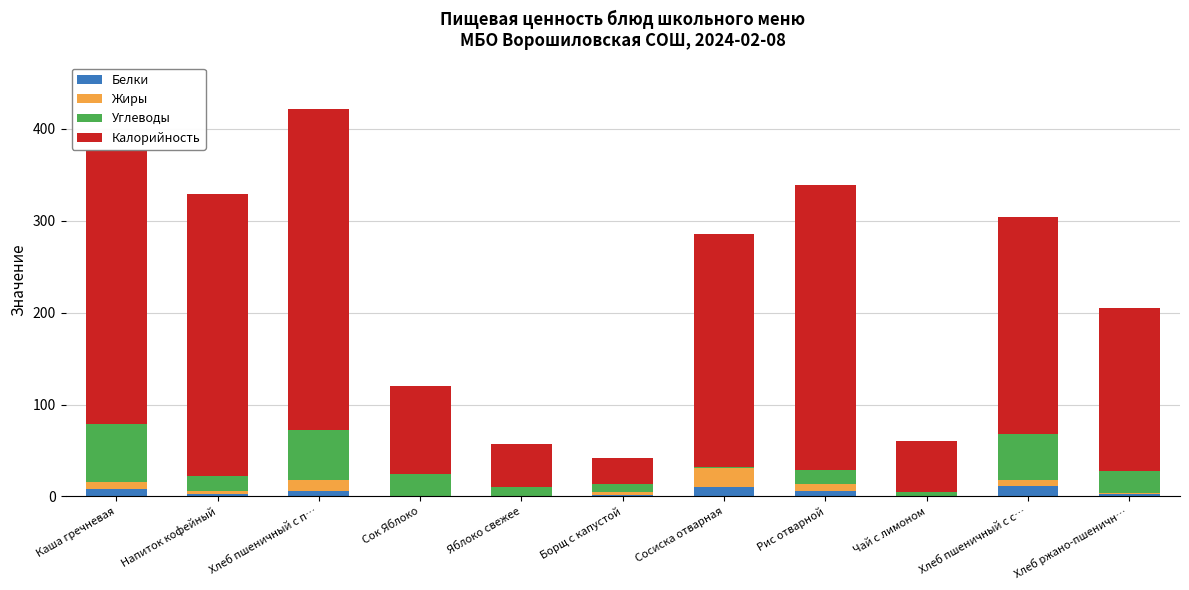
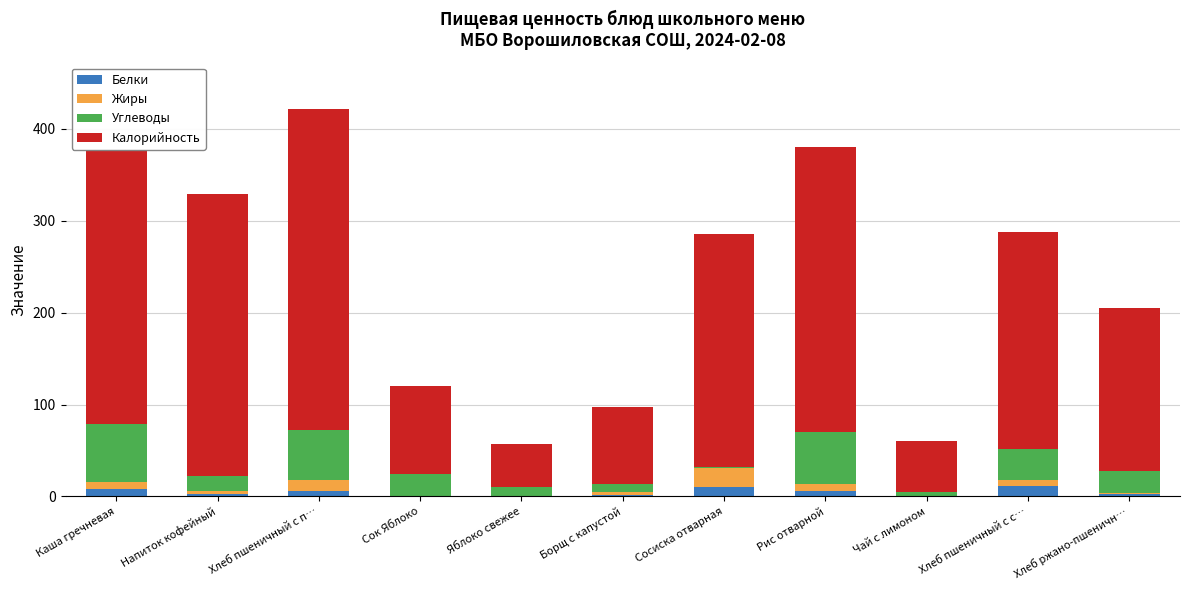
Калорийность, Борщ с капустой: 30 -> 80
Углеводы, Рис отварной: 20 -> 60
Углеводы, Хлеб пшеничный с с…: 50 -> 30
